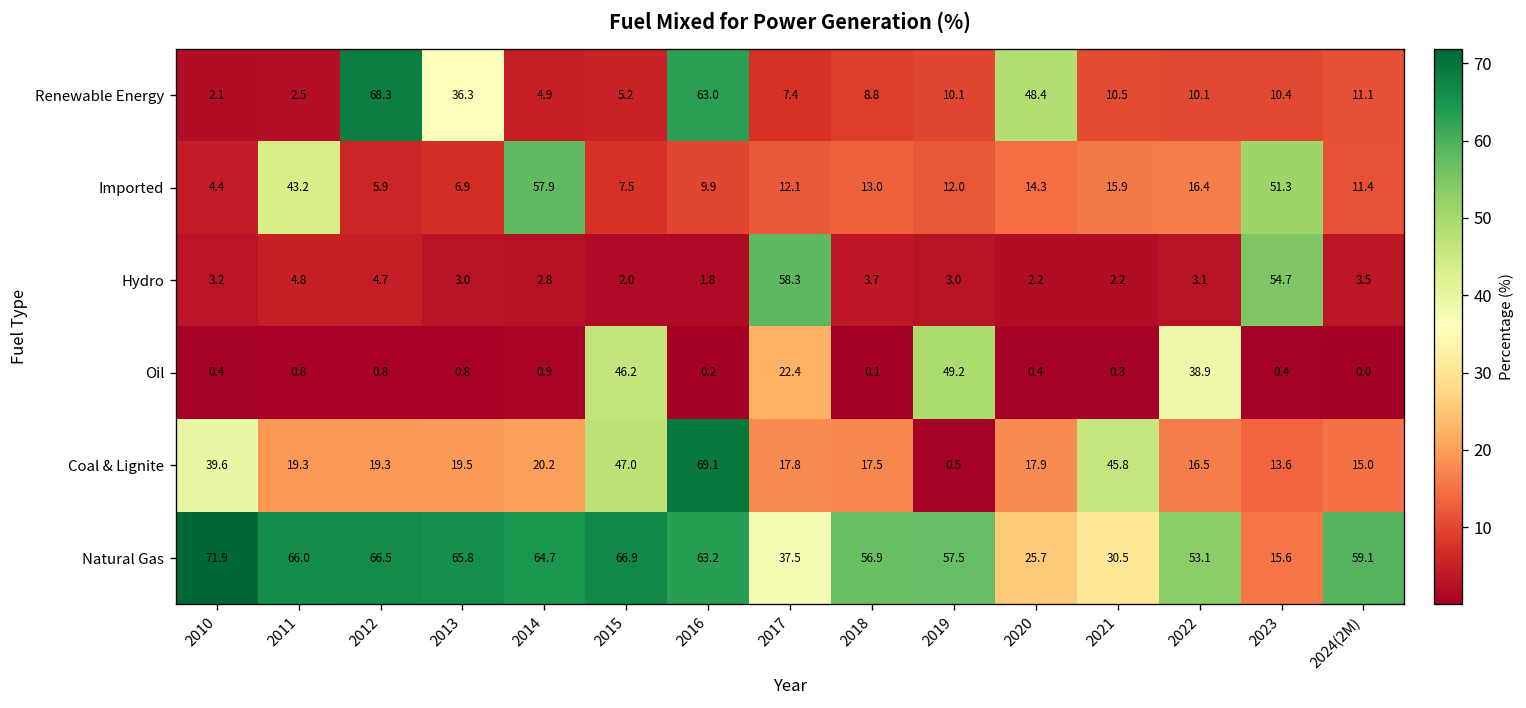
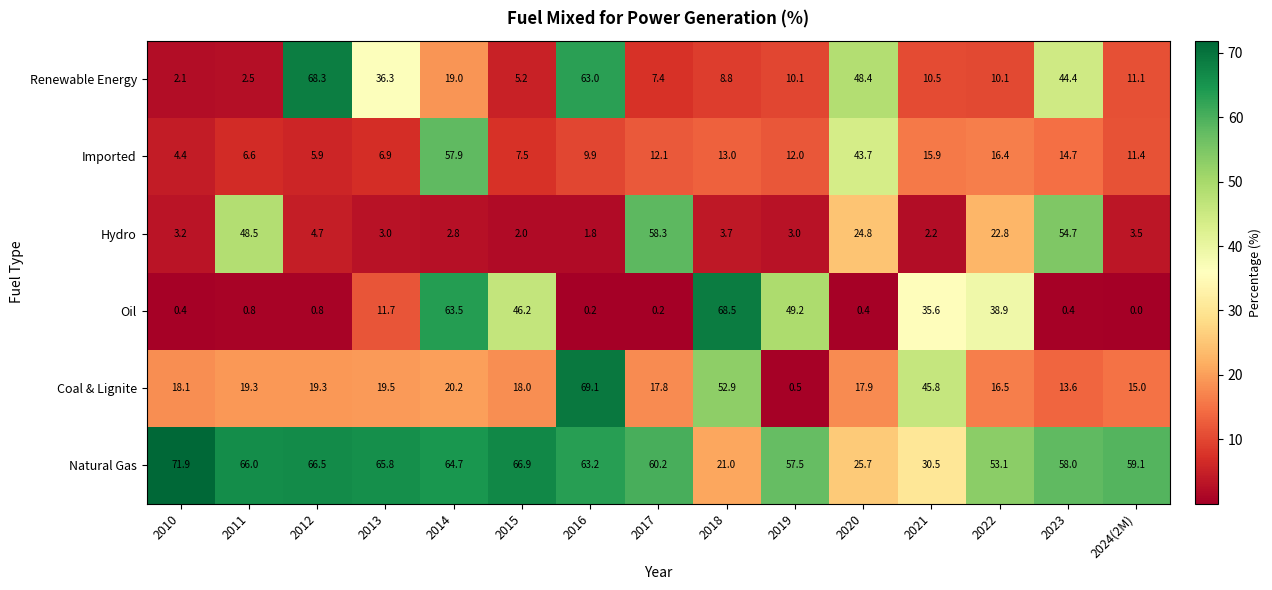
Renewable Energy, 2014: 4.9 -> 19.0
Renewable Energy, 2023: 10.4 -> 44.4
Imported, 2011: 43.2 -> 6.6
Imported, 2020: 14.3 -> 43.7
Imported, 2023: 51.3 -> 14.7
Hydro, 2011: 4.8 -> 48.5
Hydro, 2020: 2.2 -> 24.8
Hydro, 2022: 3.1 -> 22.8
Oil, 2013: 0.8 -> 11.7
Oil, 2014: 0.9 -> 63.5
Oil, 2017: 22.4 -> 0.2
Oil, 2018: 0.1 -> 68.5
Oil, 2021: 0.3 -> 35.6
Coal & Lignite, 2010: 39.6 -> 18.1
Coal & Lignite, 2015: 47.0 -> 18.0
Coal & Lignite, 2018: 17.5 -> 52.9
Natural Gas, 2017: 37.5 -> 60.2
Natural Gas, 2018: 56.9 -> 21.0
Natural Gas, 2023: 15.6 -> 58.0
